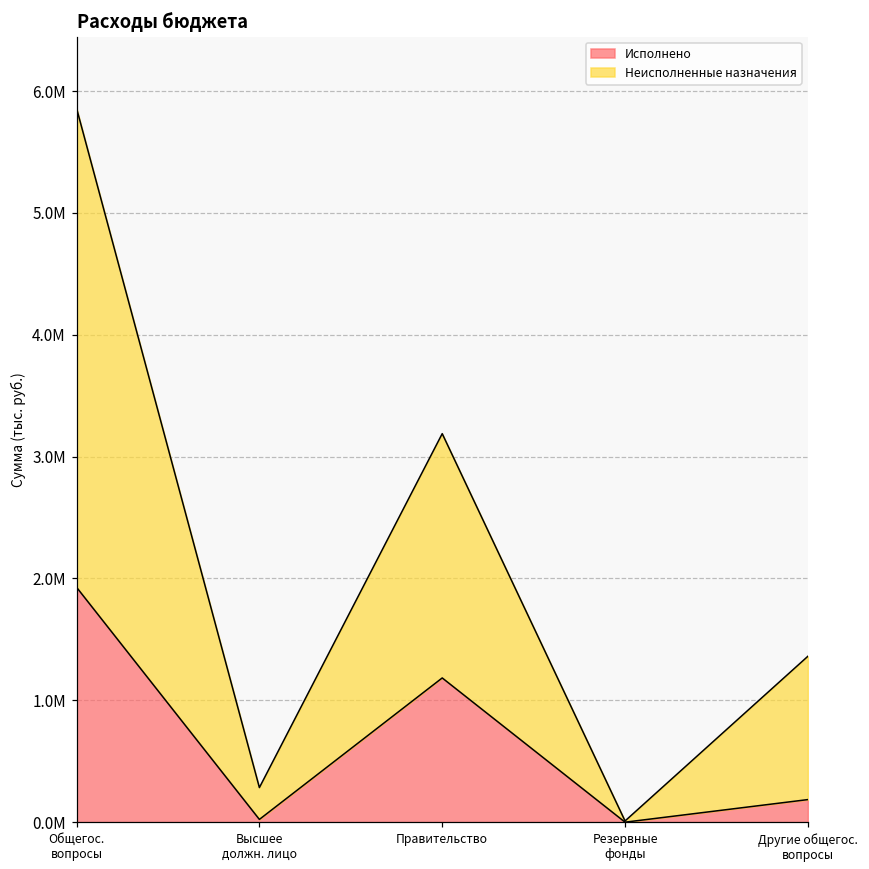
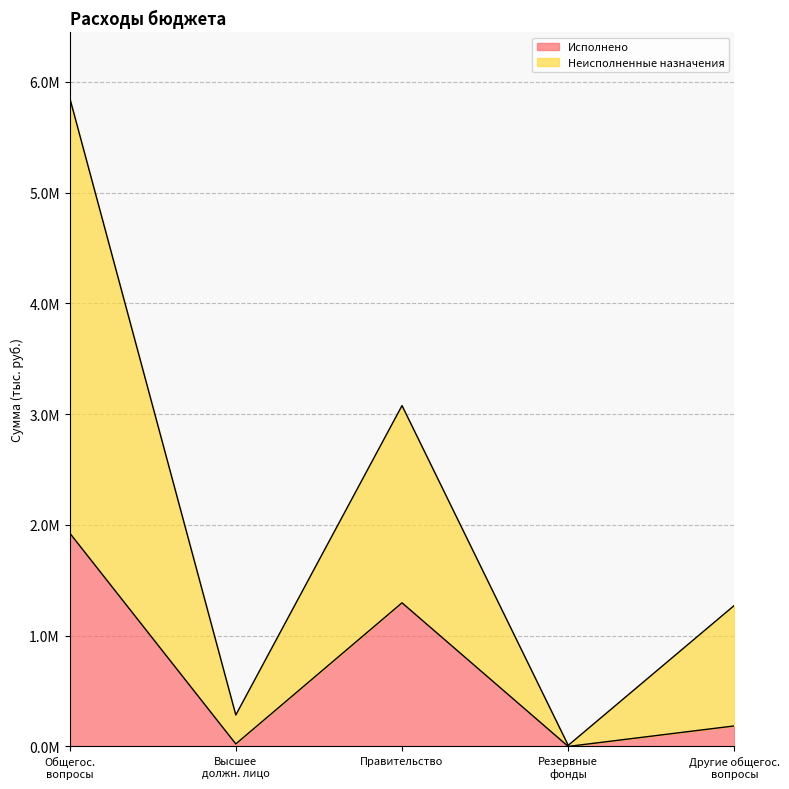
Исполнено, Правительство: 1180000 -> 1300000
Неисполненные назначения, Правительство: 2000000 -> 1780000
Неисполненные назначения, Другие общегос. вопросы: 1180000 -> 1090000
